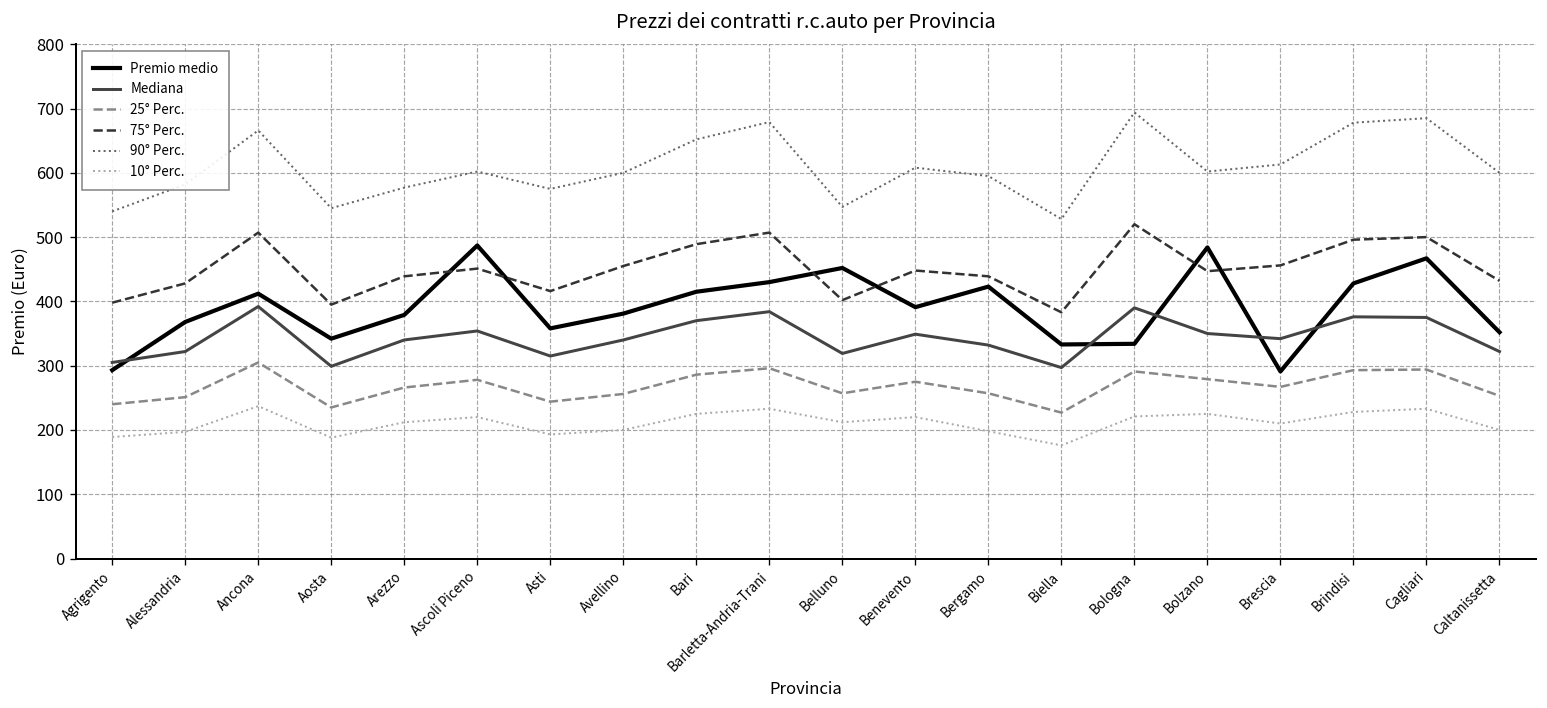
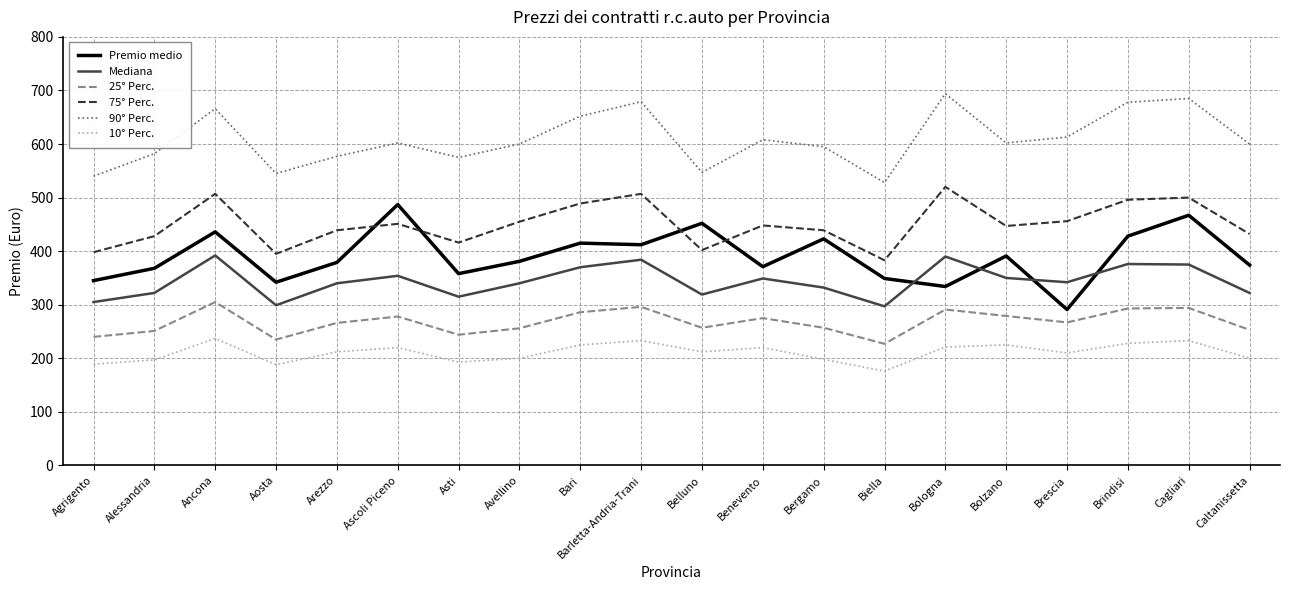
Premio medio, Agrigento: 290 -> 350
Premio medio, Ancona: 410 -> 440
Premio medio, Barletta-Andria-Trani: 430 -> 410
Premio medio, Benevento: 390 -> 370
Premio medio, Biella: 330 -> 350
Premio medio, Bolzano: 480 -> 390
Premio medio, Caltanissetta: 350 -> 370
